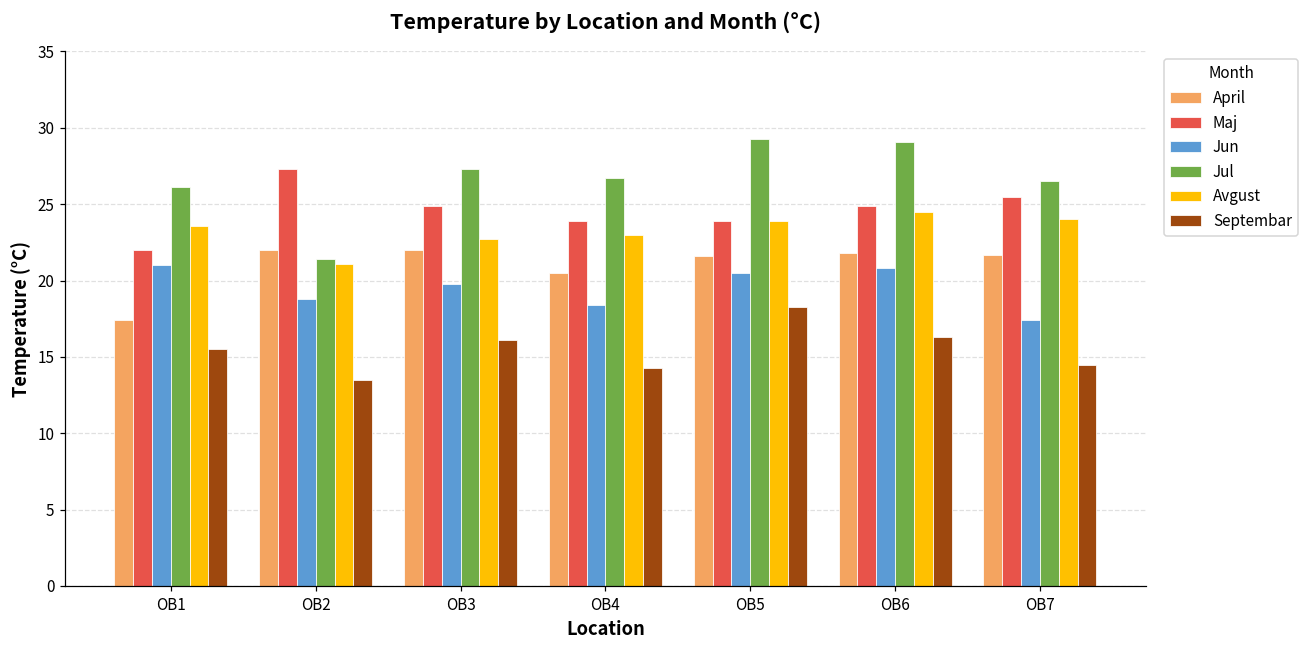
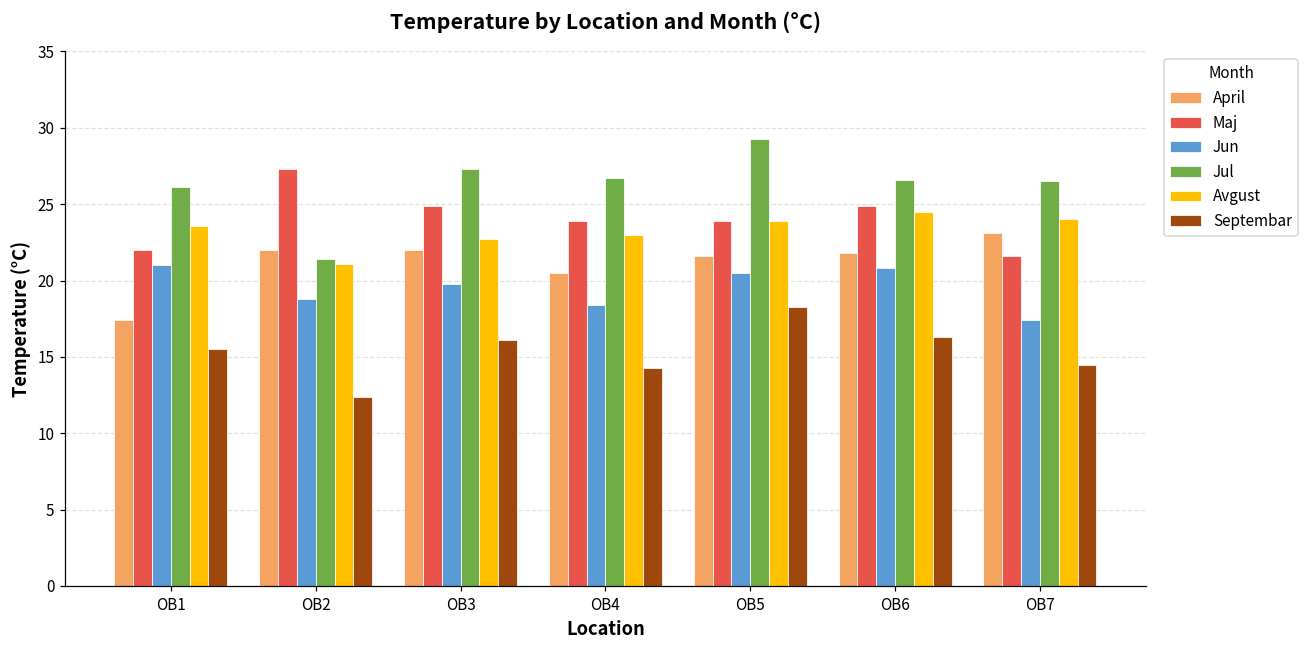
Septembar, OB2: 13.5 -> 12.4
Jul, OB6: 29.1 -> 26.6
April, OB7: 21.7 -> 23.1
Maj, OB7: 25.5 -> 21.6
